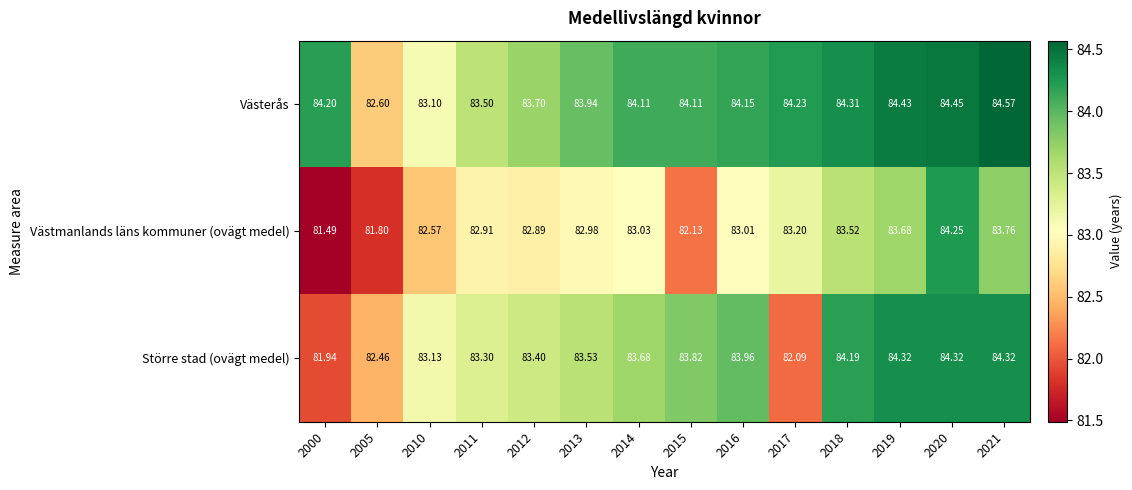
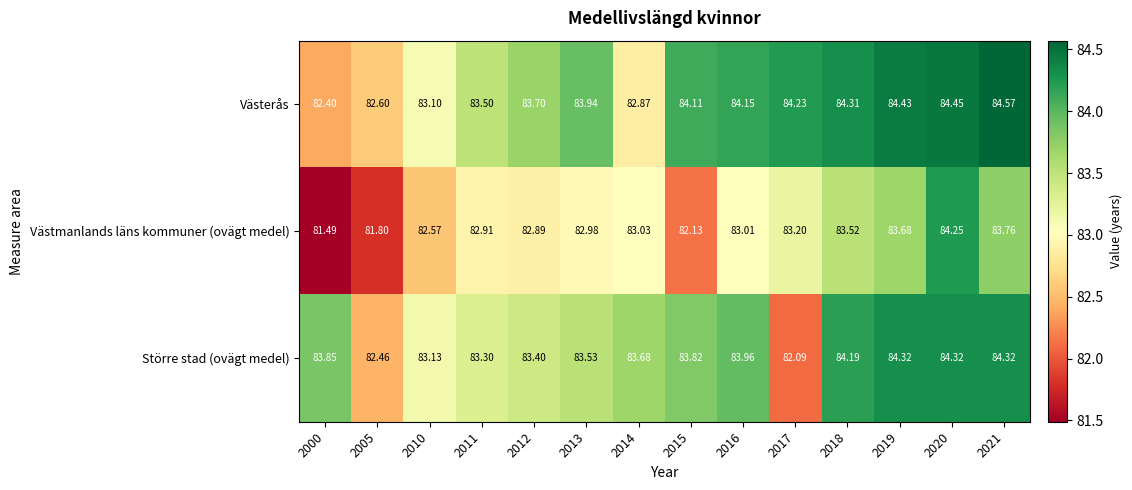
Västerås, 2000: 84.20 -> 82.40
Västerås, 2014: 84.11 -> 82.87
Större stad (ovägt medel), 2000: 81.94 -> 83.85
